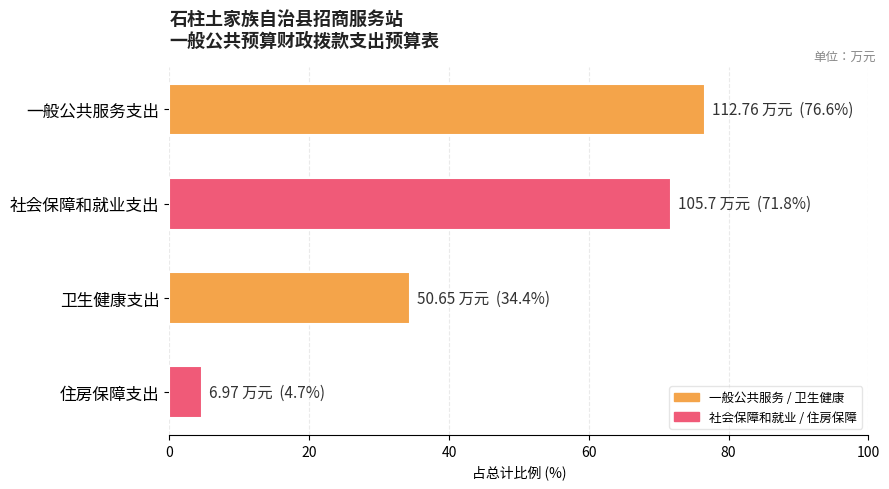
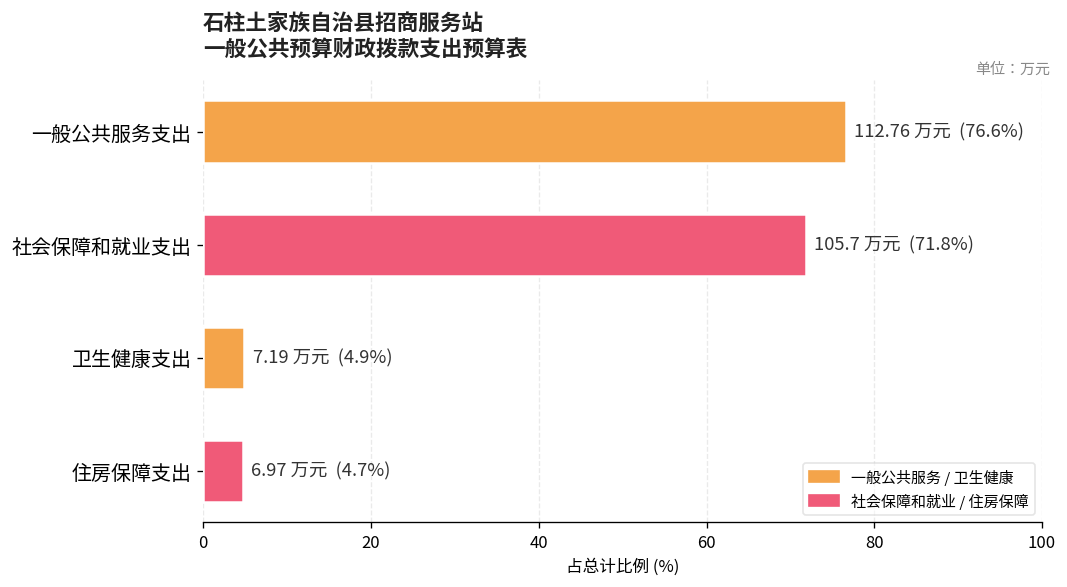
卫生健康支出: 50.65 万元 (34.4%) -> 7.19 万元 (4.9%)
